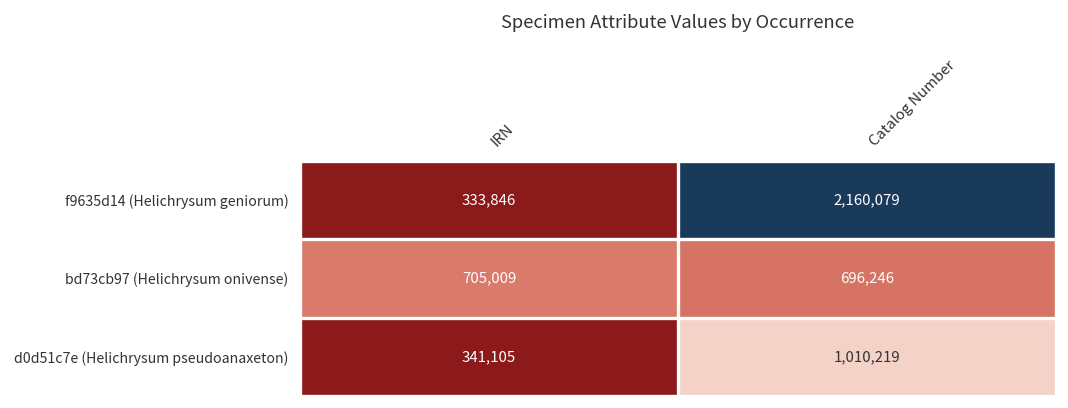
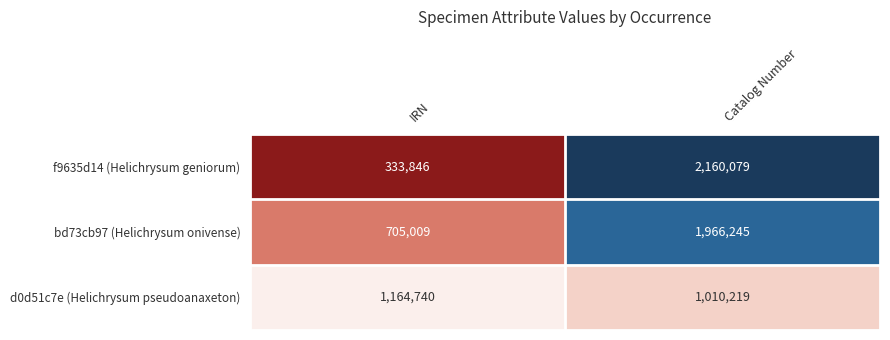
bd73cb97 (Helichrysum onivense), Catalog Number: 696,246 -> 1,966,245
d0d51c7e (Helichrysum pseudoanaxeton), IRN: 341,105 -> 1,164,740
